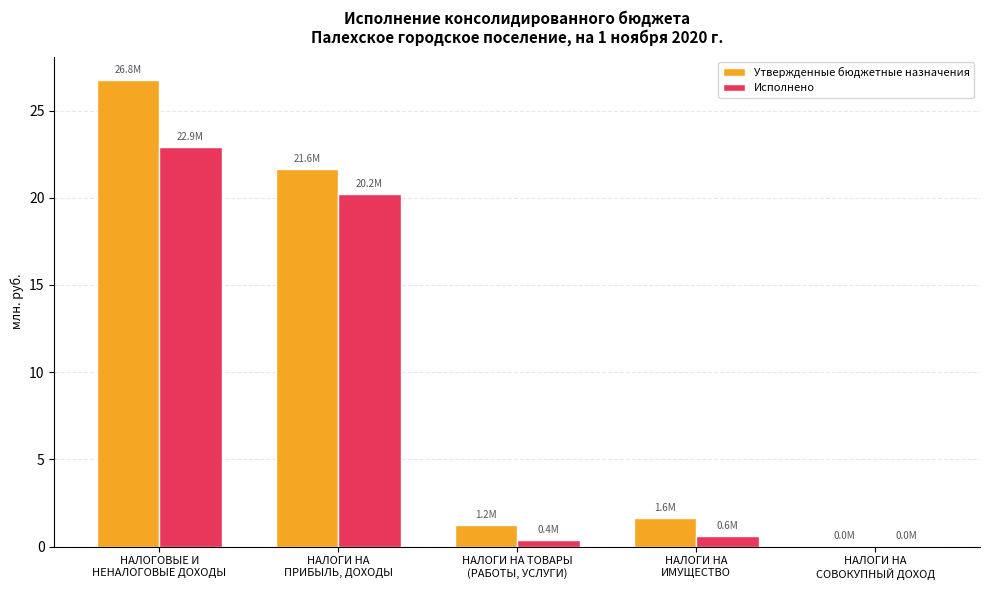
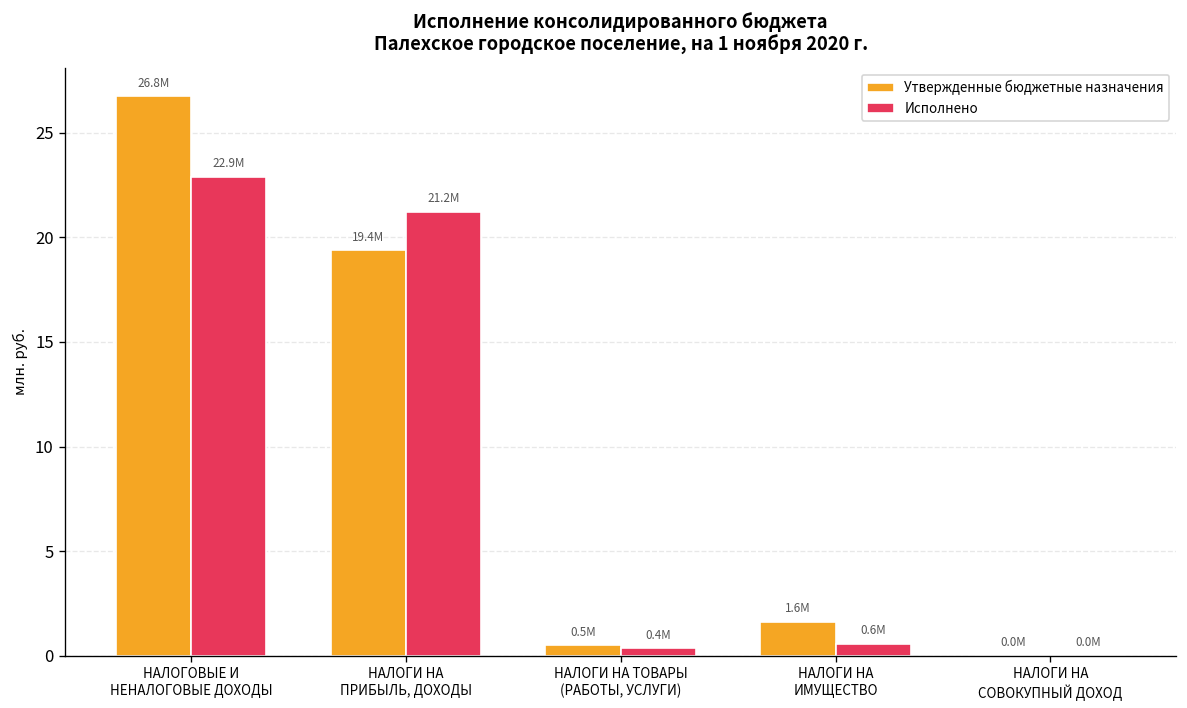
Утвержденные бюджетные назначения, НАЛОГИ НА ПРИБЫЛЬ, ДОХОДЫ: 21.6M -> 19.4M
Исполнено, НАЛОГИ НА ПРИБЫЛЬ, ДОХОДЫ: 20.2M -> 21.2M
Утвержденные бюджетные назначения, НАЛОГИ НА ТОВАРЫ (РАБОТЫ, УСЛУГИ): 1.2M -> 0.5M
